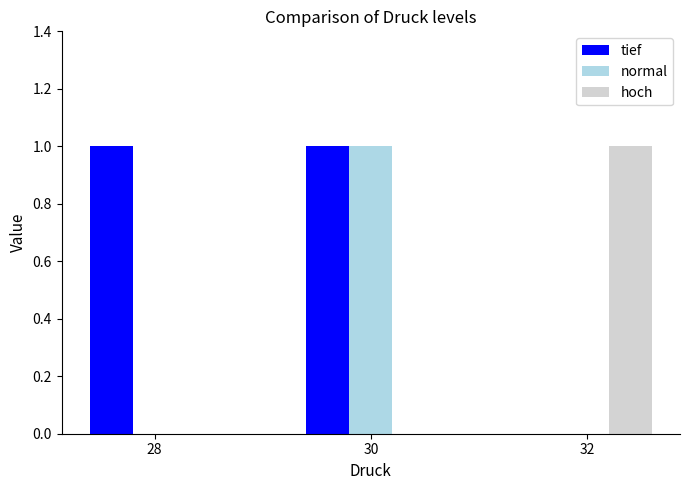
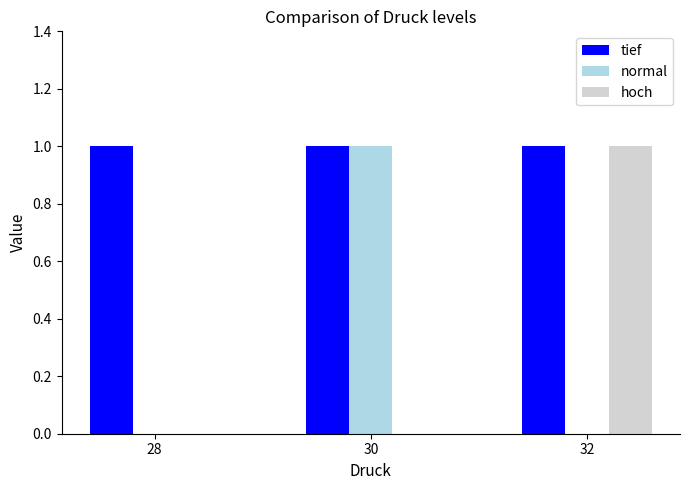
tief, 32: 0 -> 1
